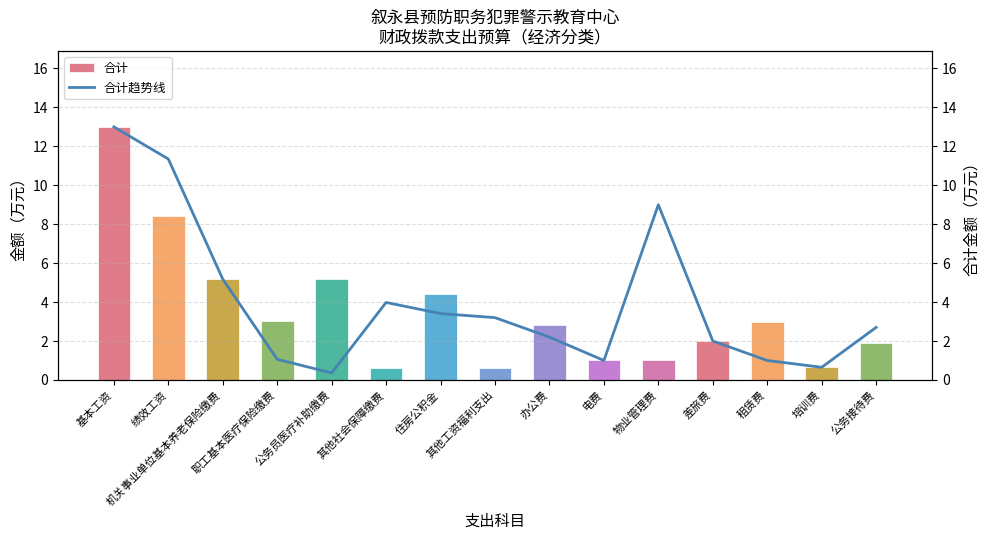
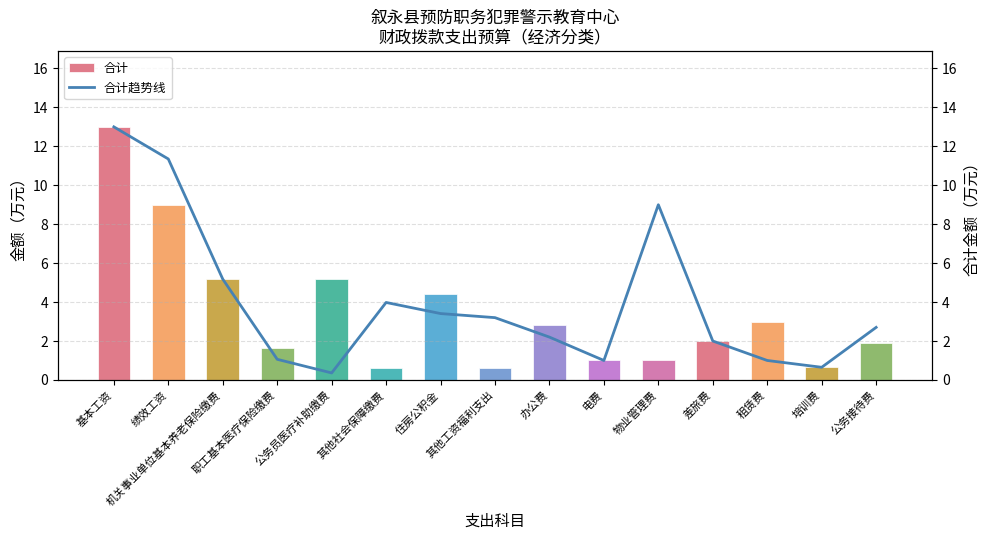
合计, 绩效工资: 8.4 -> 9.0
合计, 职工基本医疗保险缴费: 3.0 -> 1.6
